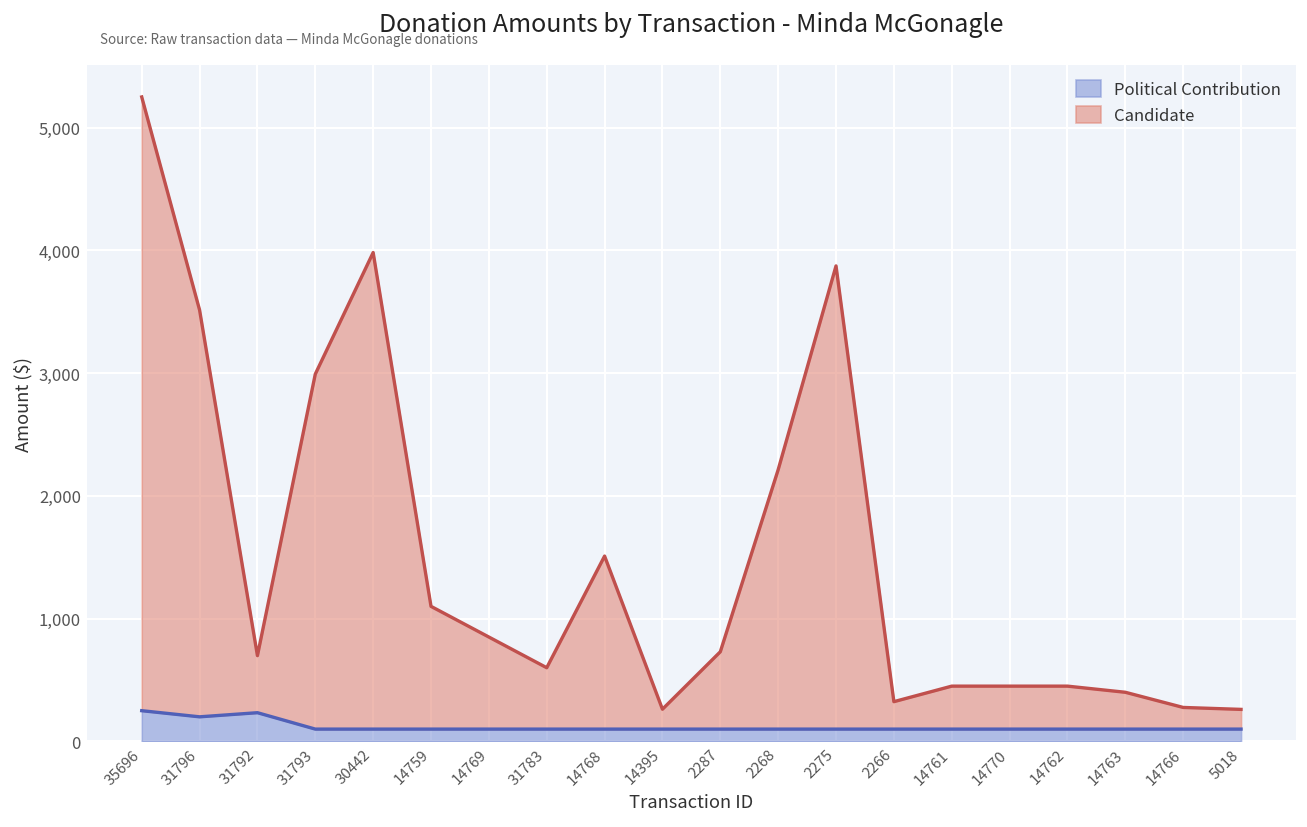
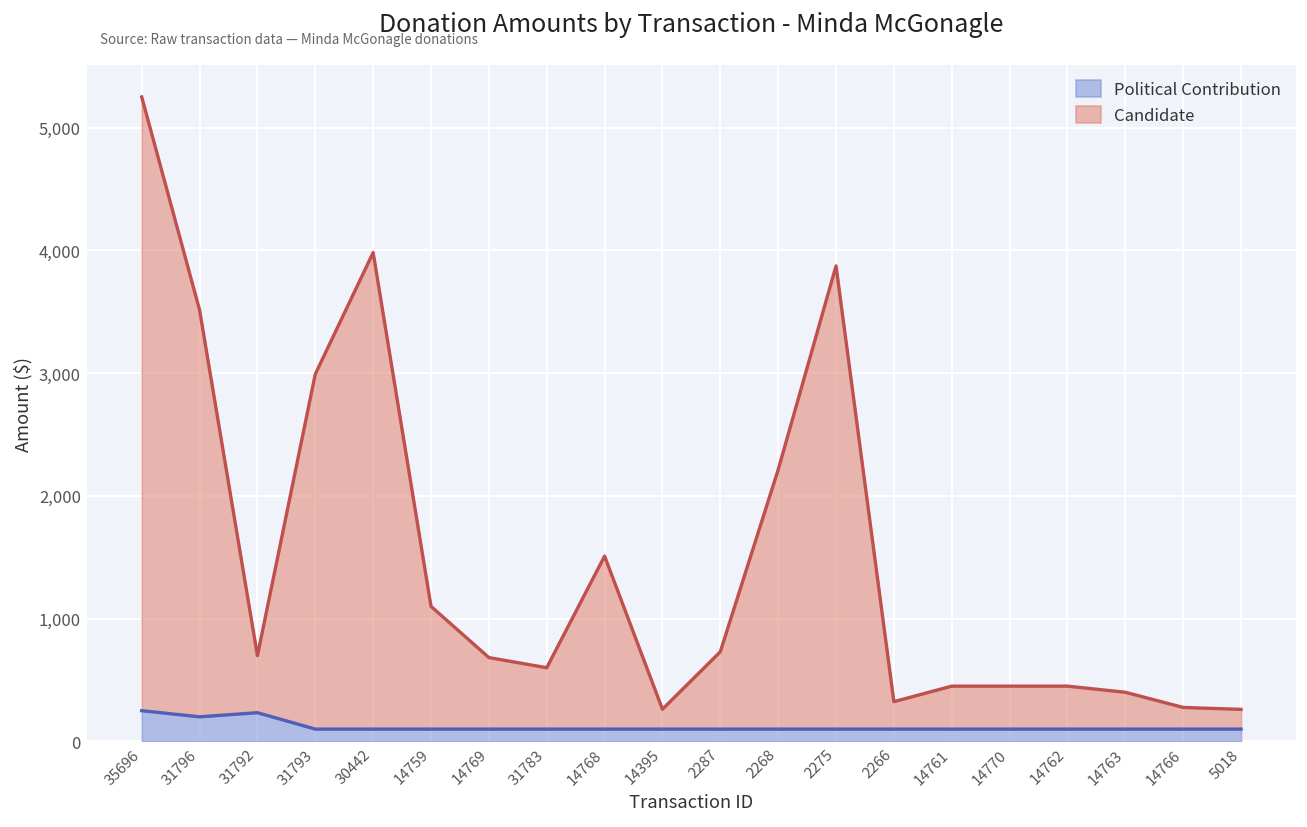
Candidate, 14769: 750 -> 580
